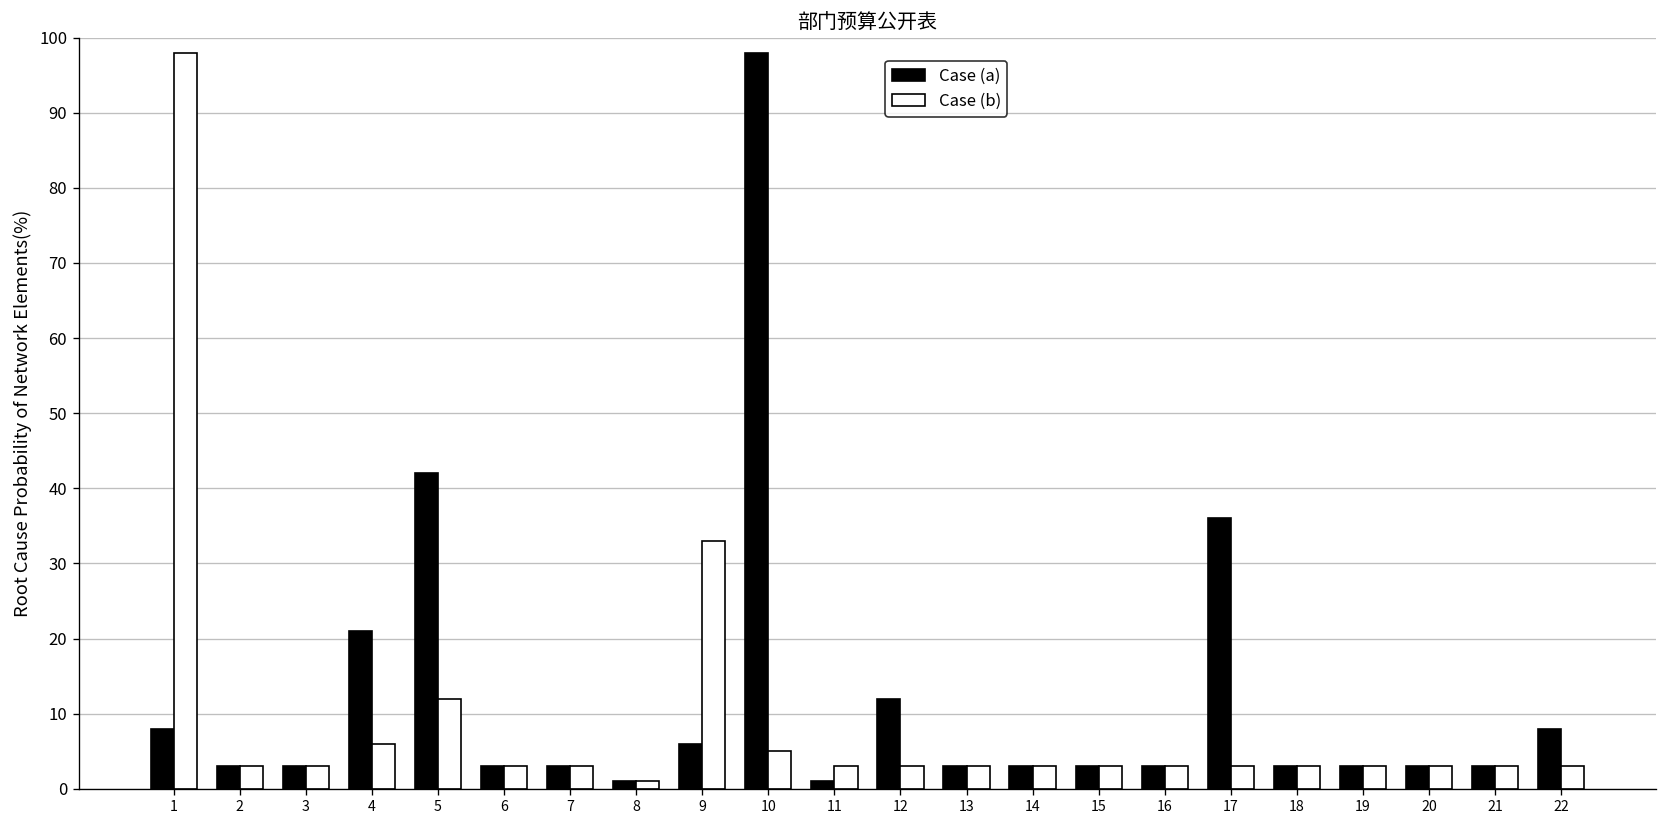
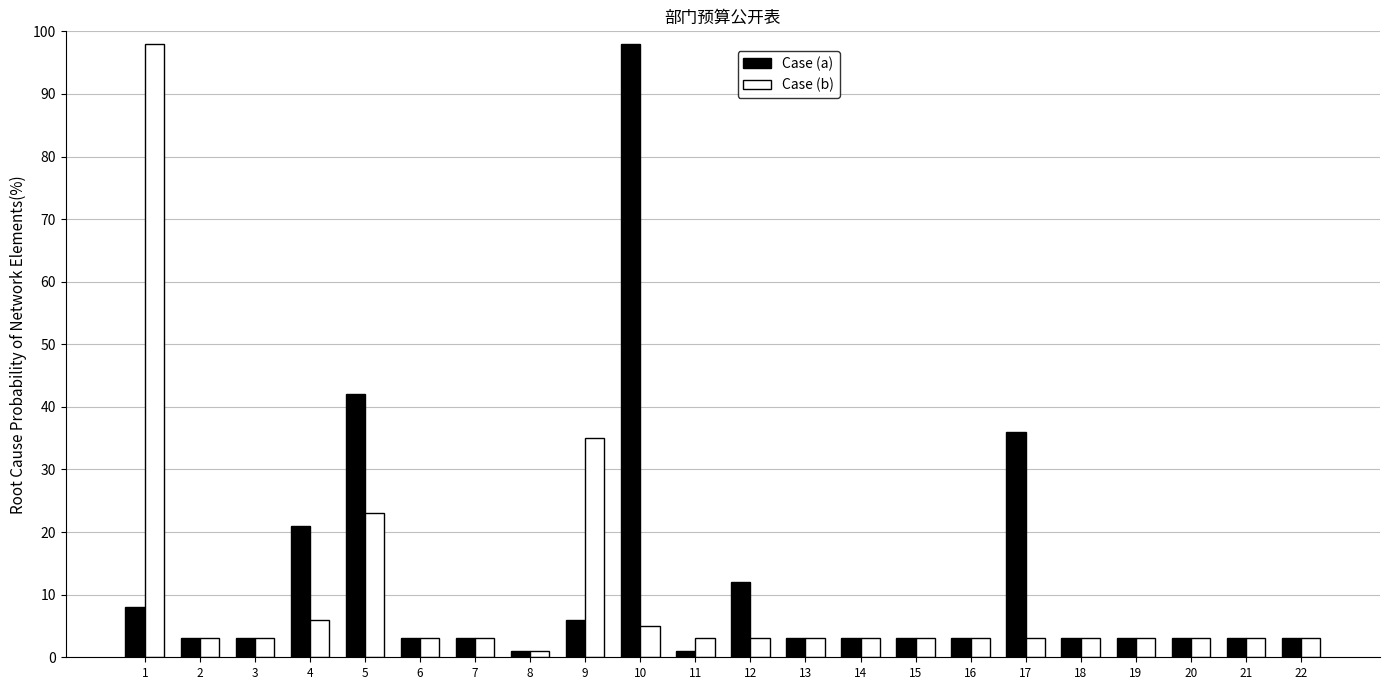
Case (b), 5: 12 -> 23
Case (b), 9: 33 -> 35
Case (a), 22: 8 -> 3
